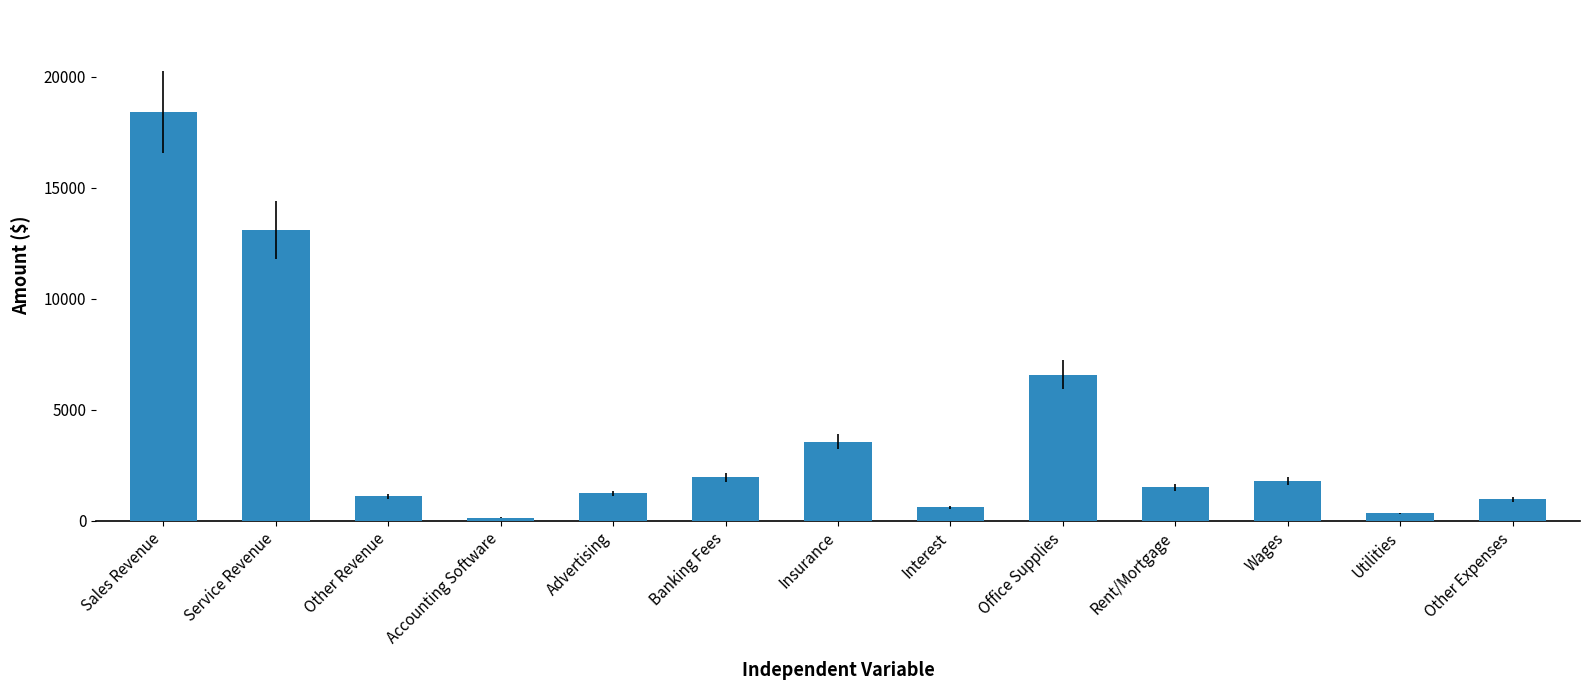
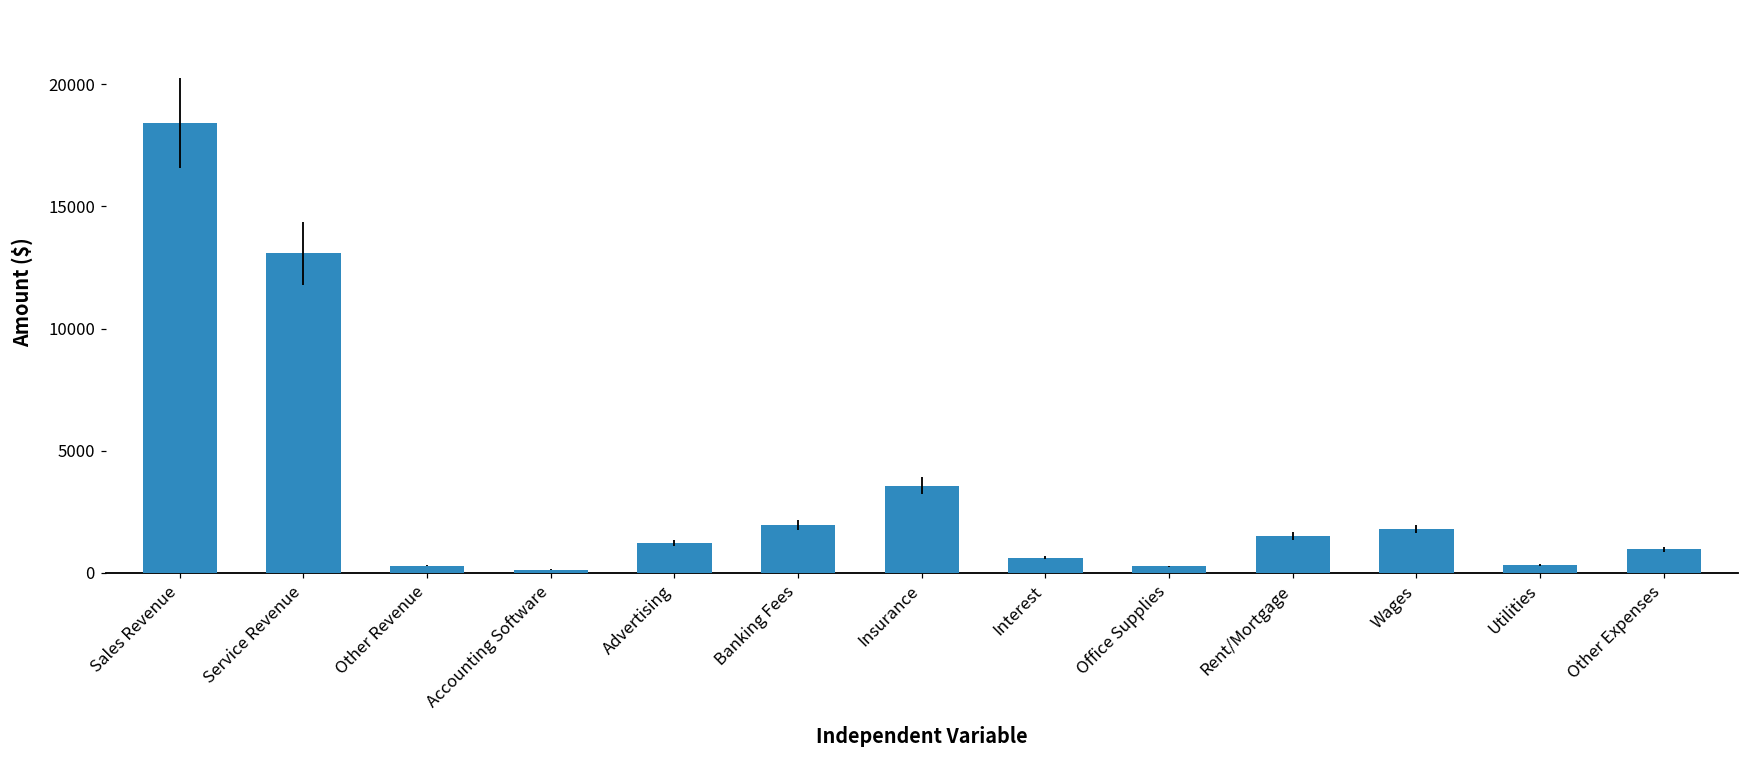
Other Revenue: 1100 -> 300
Office Supplies: 6600 -> 300
